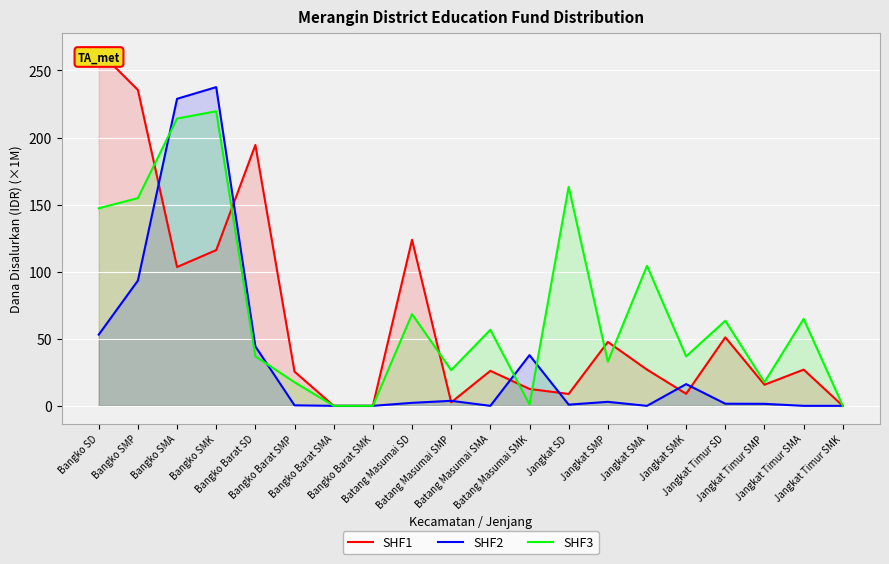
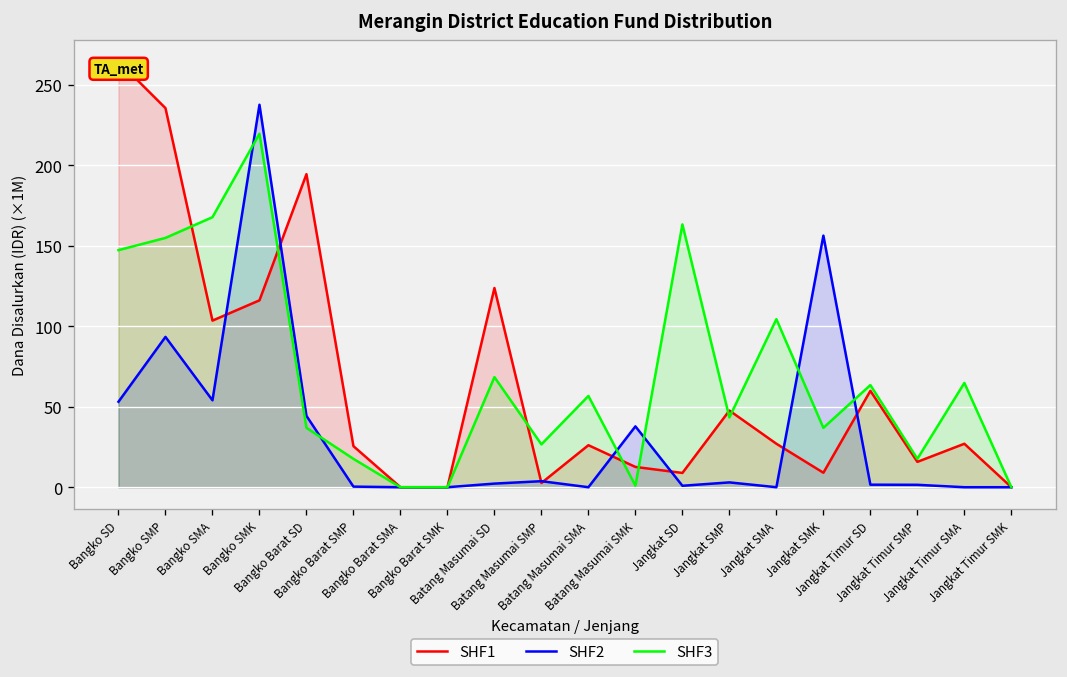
SHF2, Bangko SMA: 229 -> 54
SHF3, Bangko SMA: 214 -> 168
SHF3, Jangkat SMP: 33 -> 43
SHF2, Jangkat SMK: 16 -> 156
SHF1, Jangkat Timur SD: 51 -> 60
